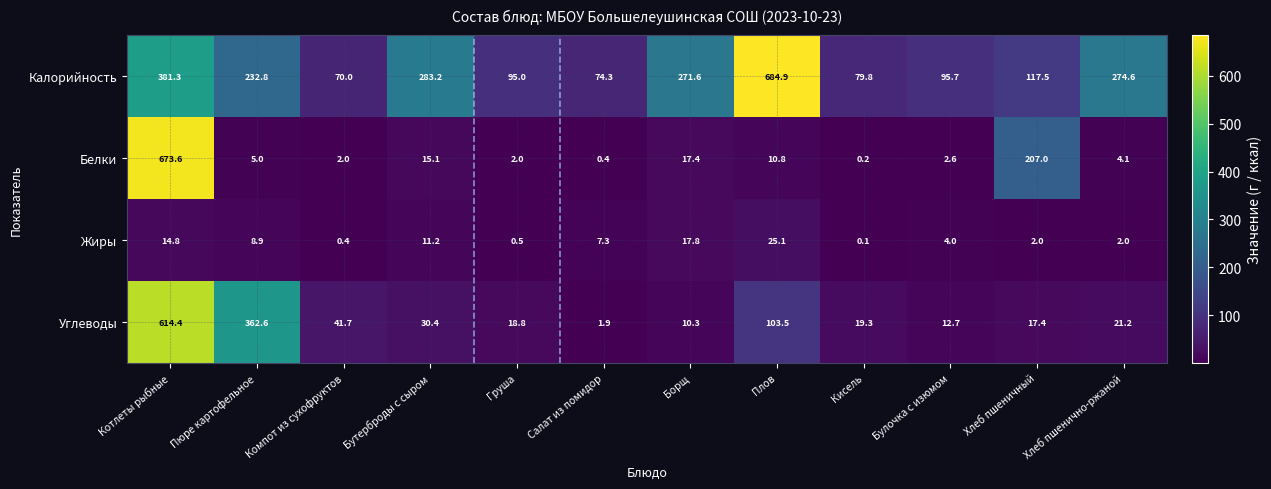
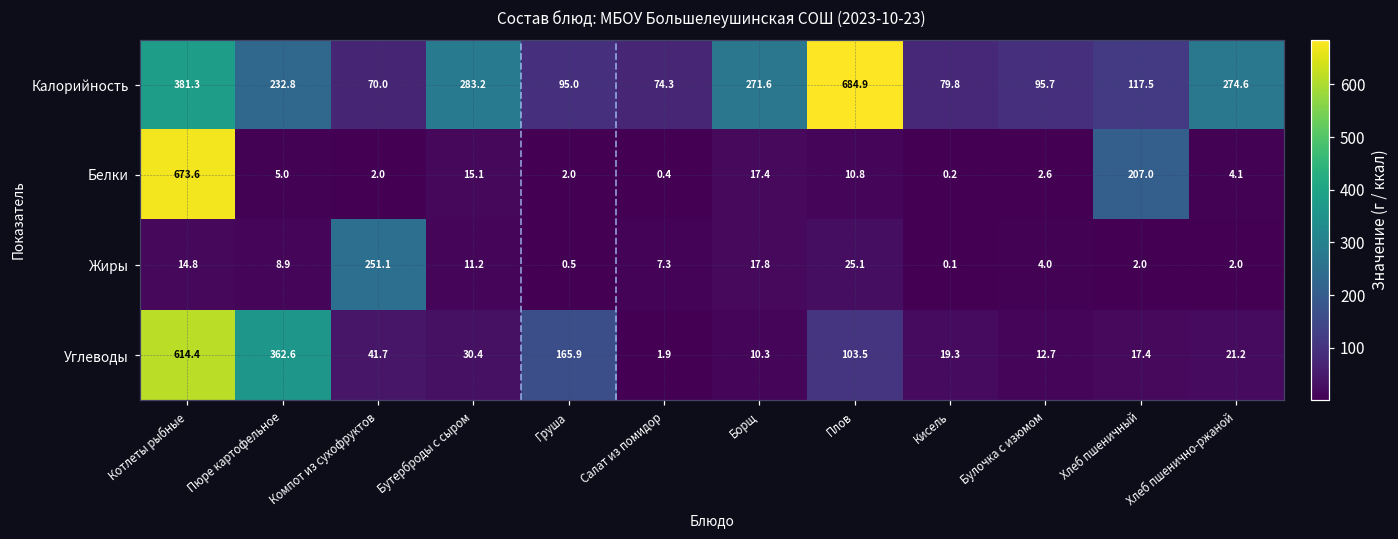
Жиры, Компот из сухофруктов: 0.4 -> 251.1
Углеводы, Груша: 18.8 -> 165.9
